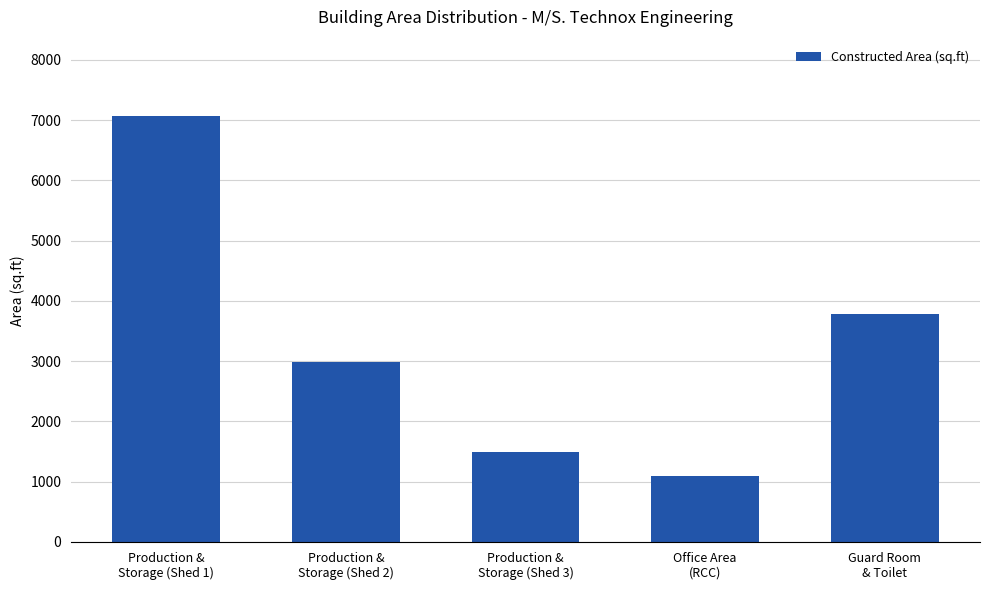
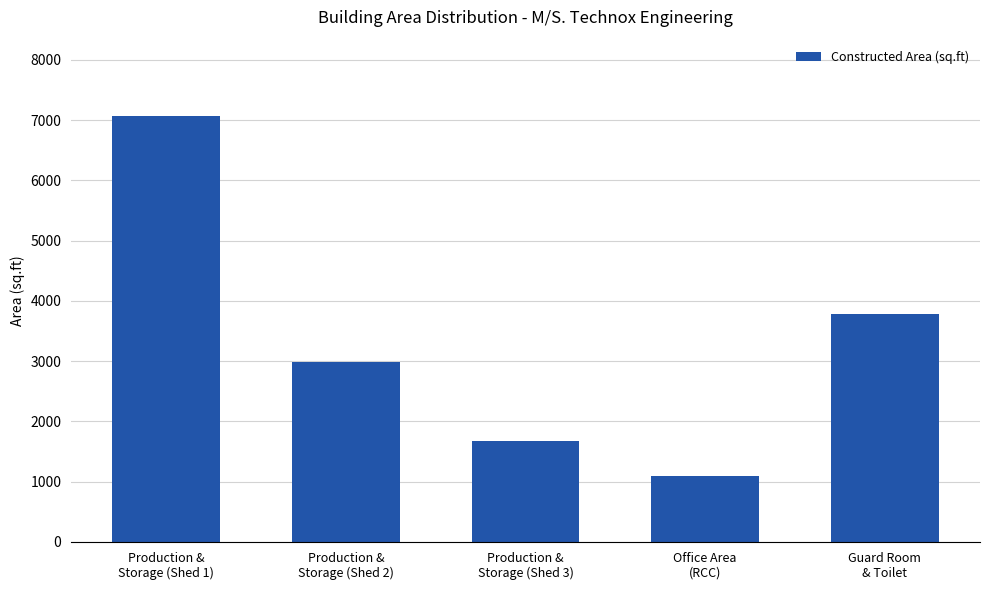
Production & Storage (Shed 3): 1500 -> 1700
